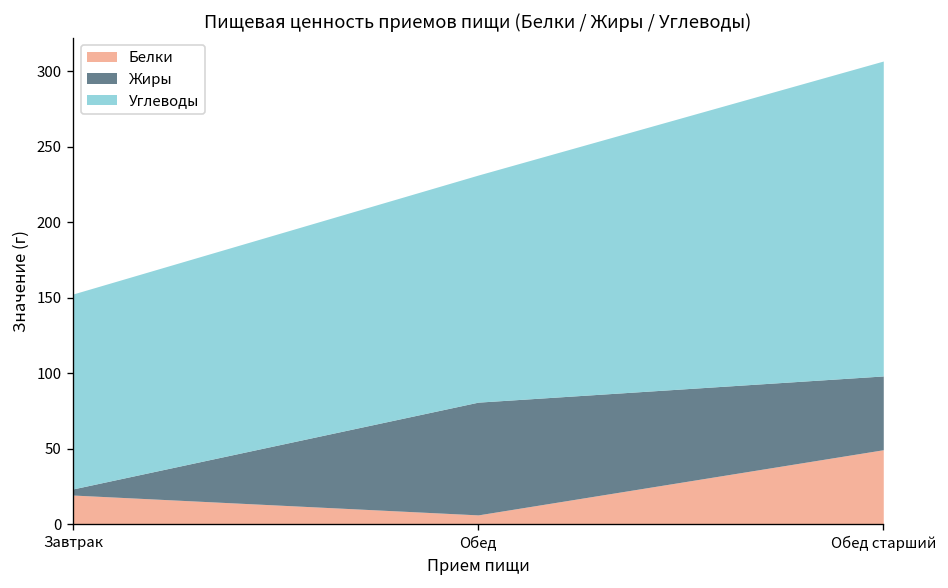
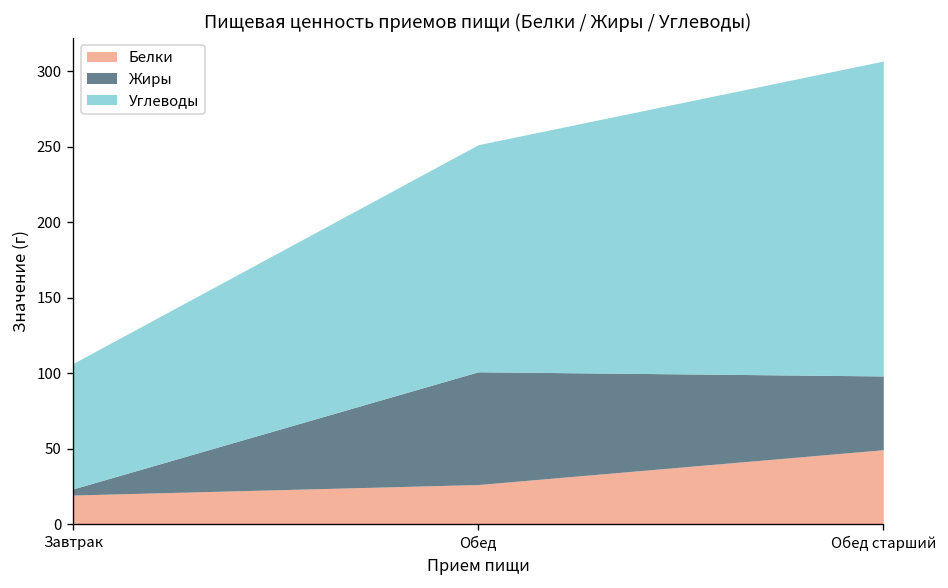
Углеводы, Завтрак: 129 -> 83
Белки, Обед: 6 -> 26
